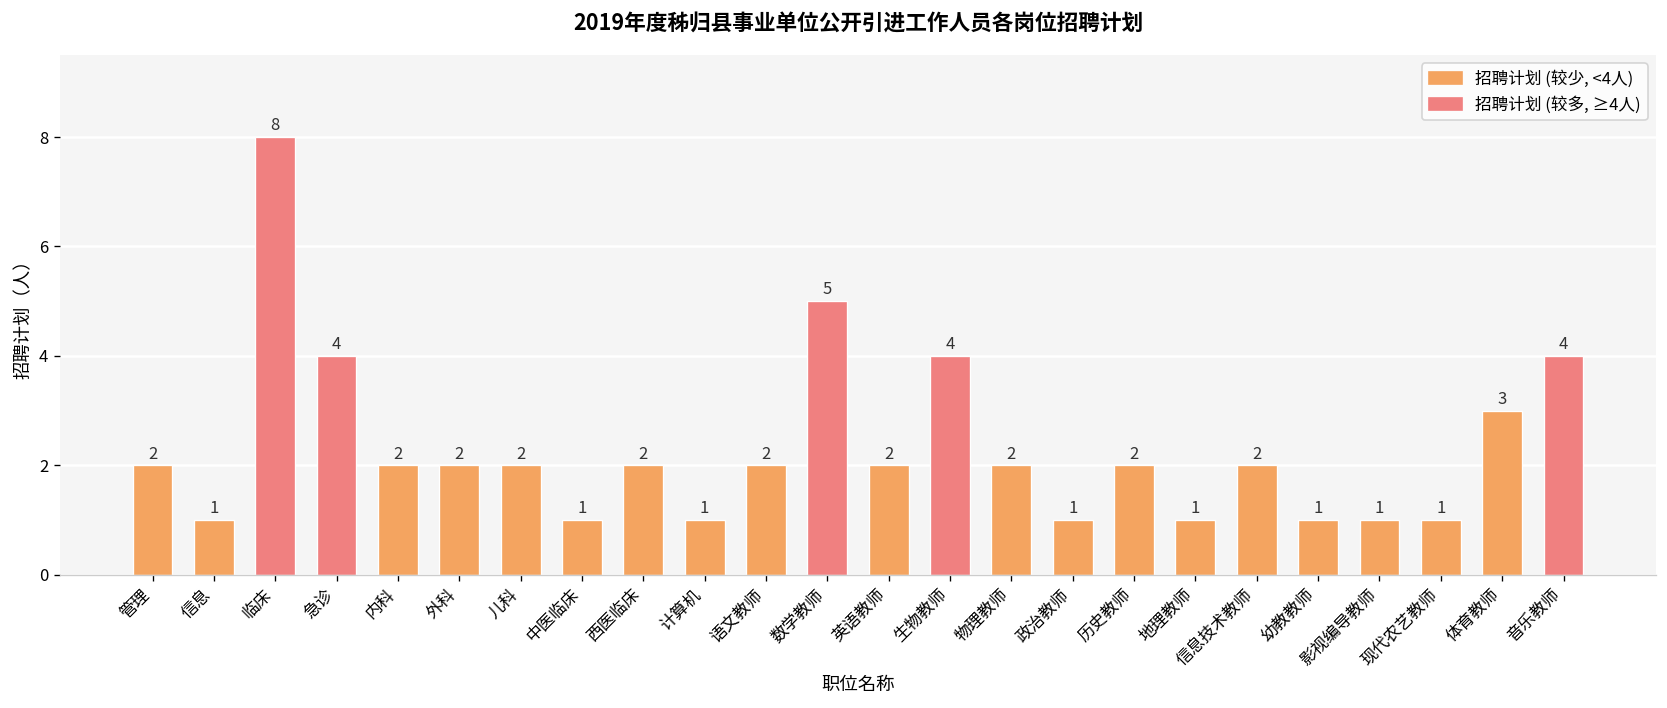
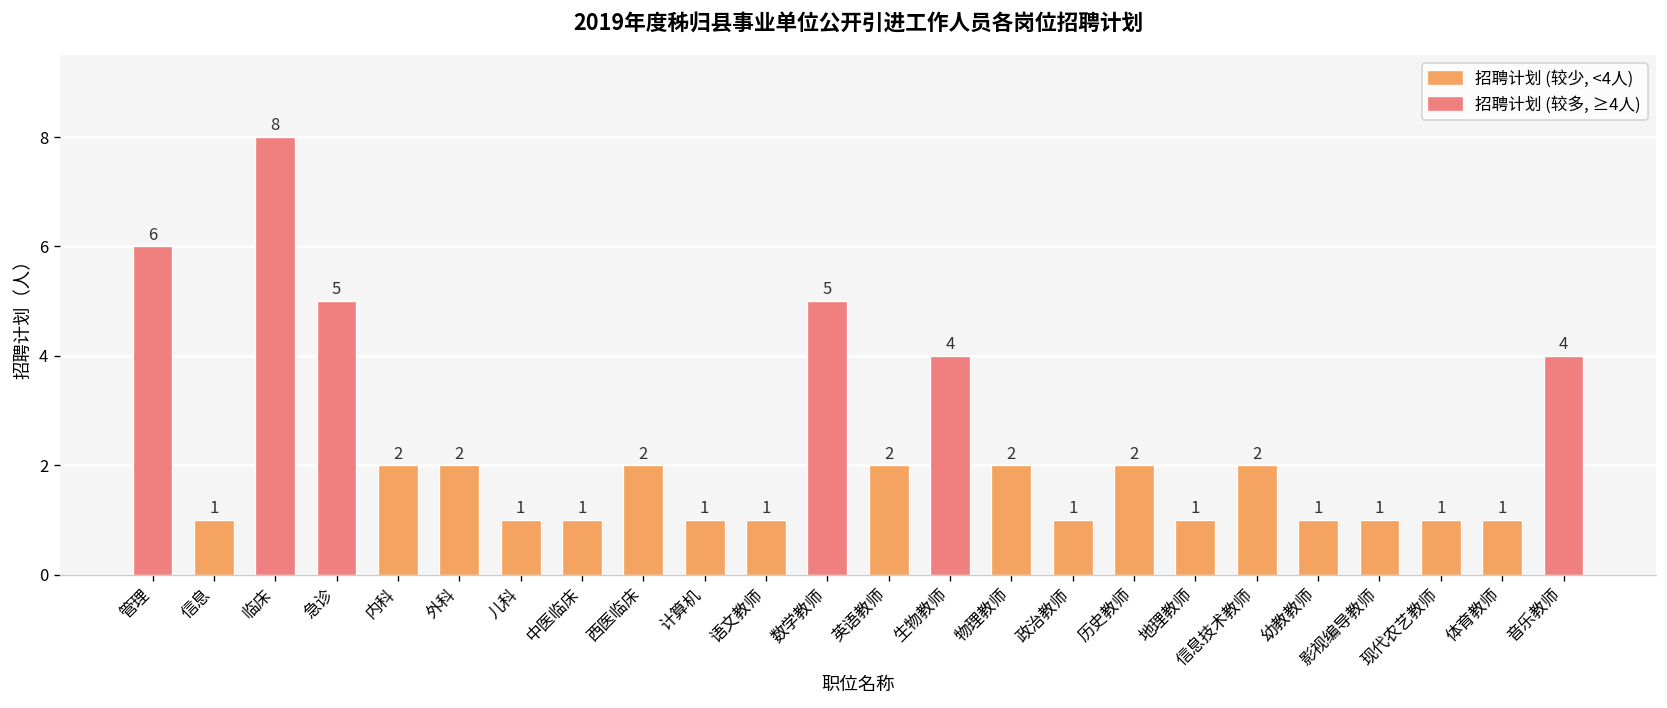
管理: 2 -> 6
急诊: 4 -> 5
儿科: 2 -> 1
语文教师: 2 -> 1
体育教师: 3 -> 1
